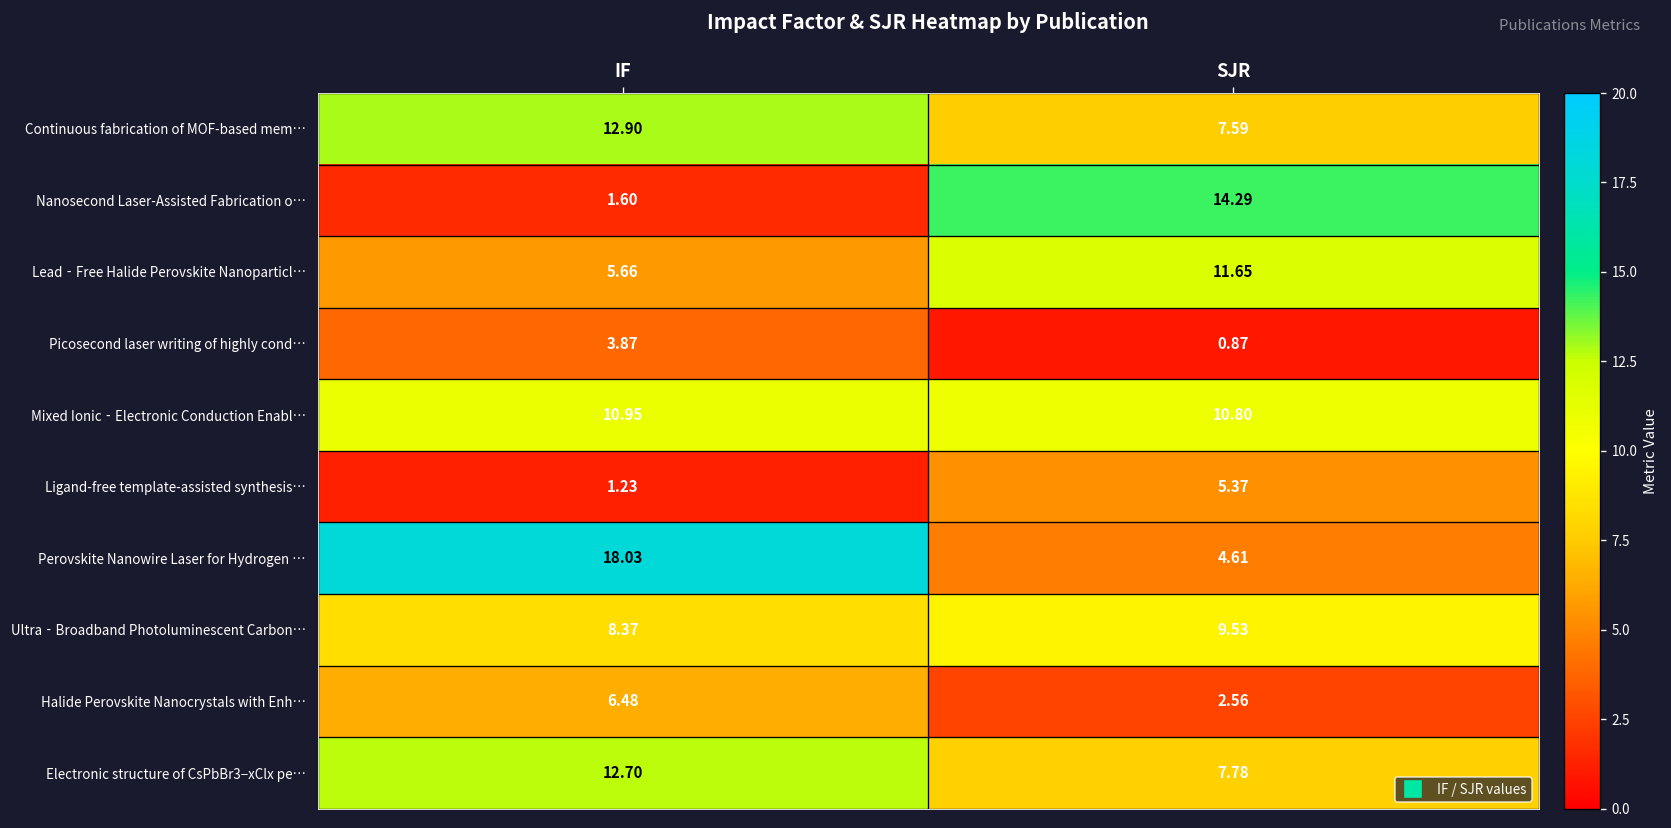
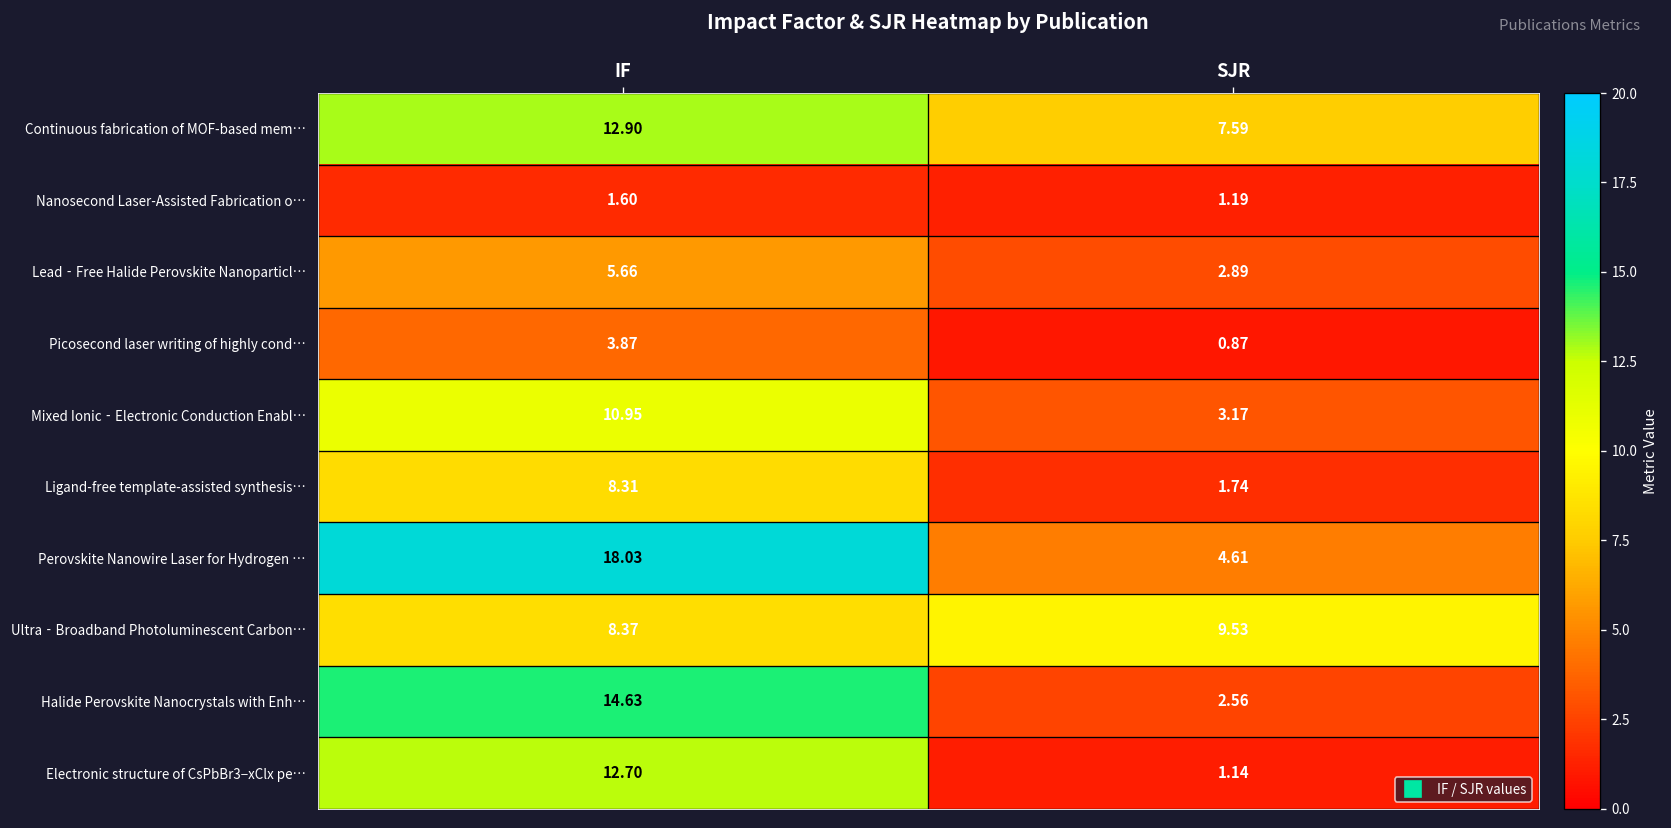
Nanosecond Laser-Assisted Fabrication o…, SJR: 14.29 -> 1.19
Lead‐Free Halide Perovskite Nanoparticl…, SJR: 11.65 -> 2.89
Mixed Ionic‐Electronic Conduction Enabl…, SJR: 10.80 -> 3.17
Ligand-free template-assisted synthesis…, IF: 1.23 -> 8.31
Ligand-free template-assisted synthesis…, SJR: 5.37 -> 1.74
Halide Perovskite Nanocrystals with Enh…, IF: 6.48 -> 14.63
Electronic structure of CsPbBr3−xClx pe…, SJR: 7.78 -> 1.14
